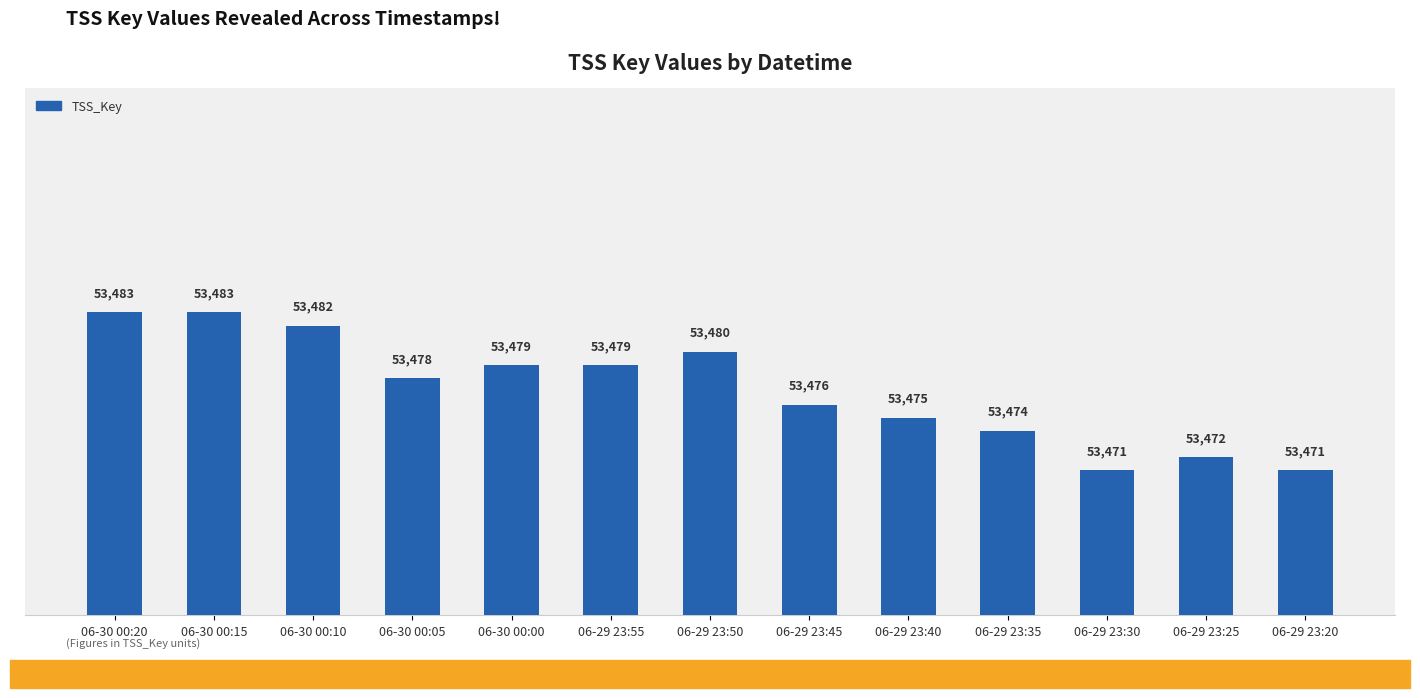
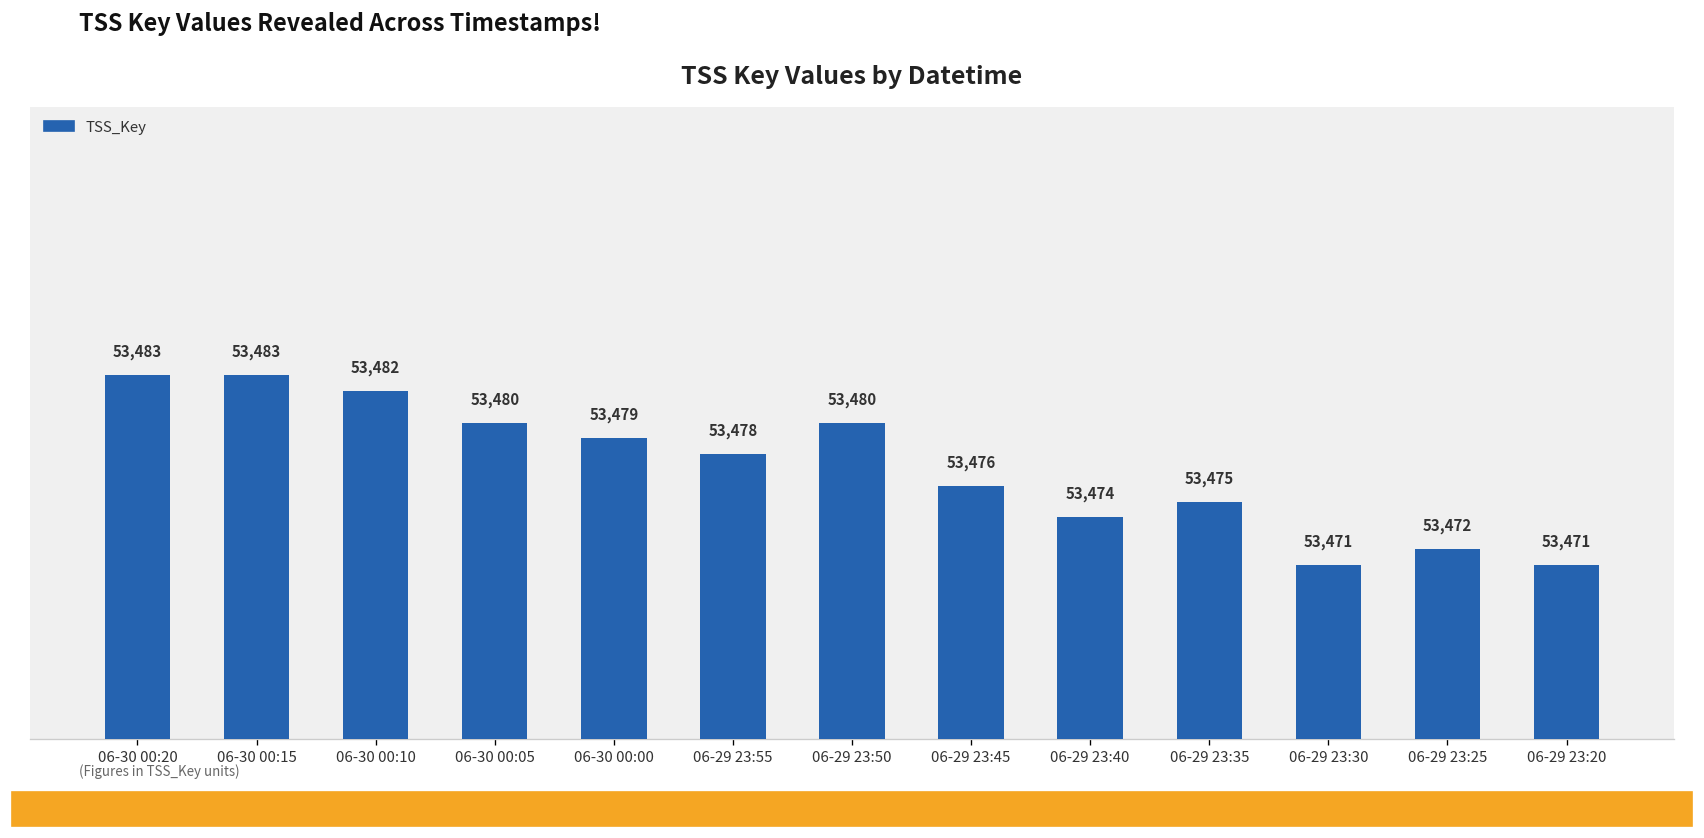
06-30 00:05: 53,478 -> 53,480
06-29 23:55: 53,479 -> 53,478
06-29 23:40: 53,475 -> 53,474
06-29 23:35: 53,474 -> 53,475
